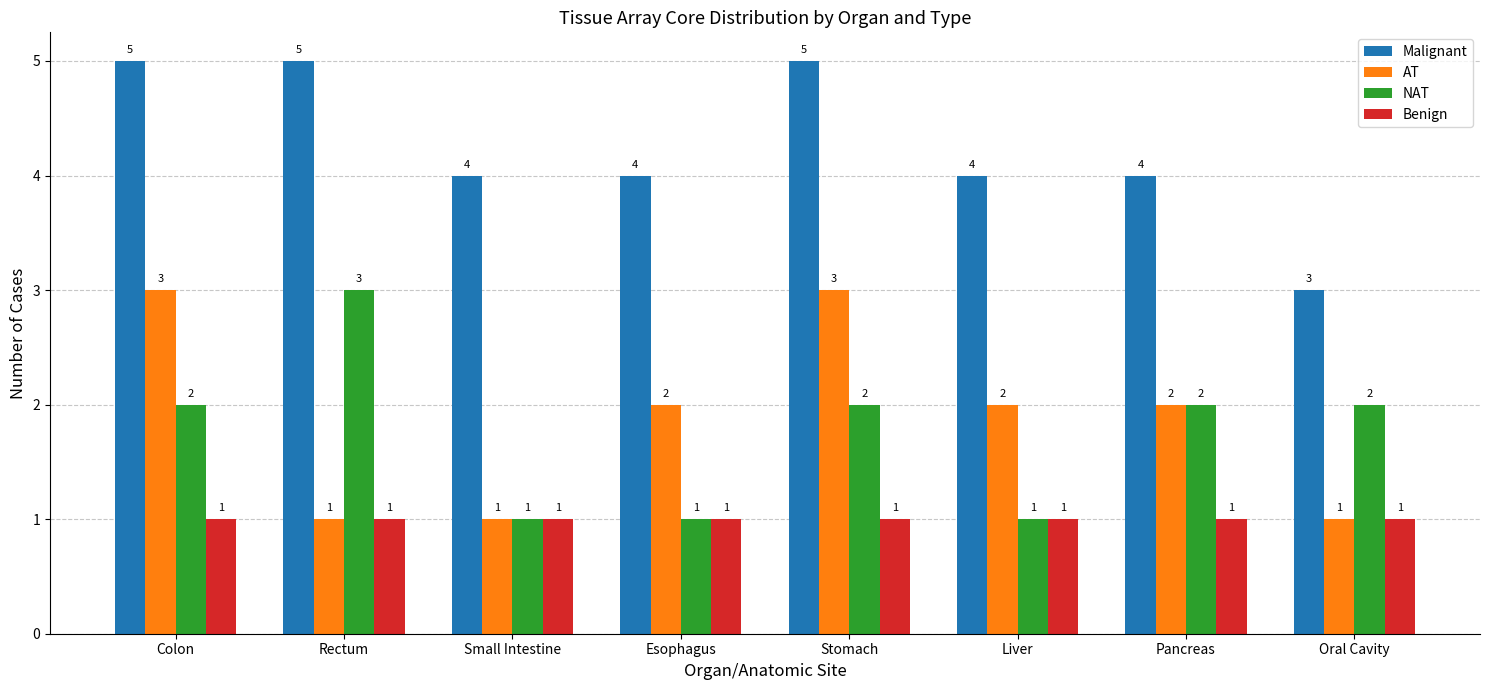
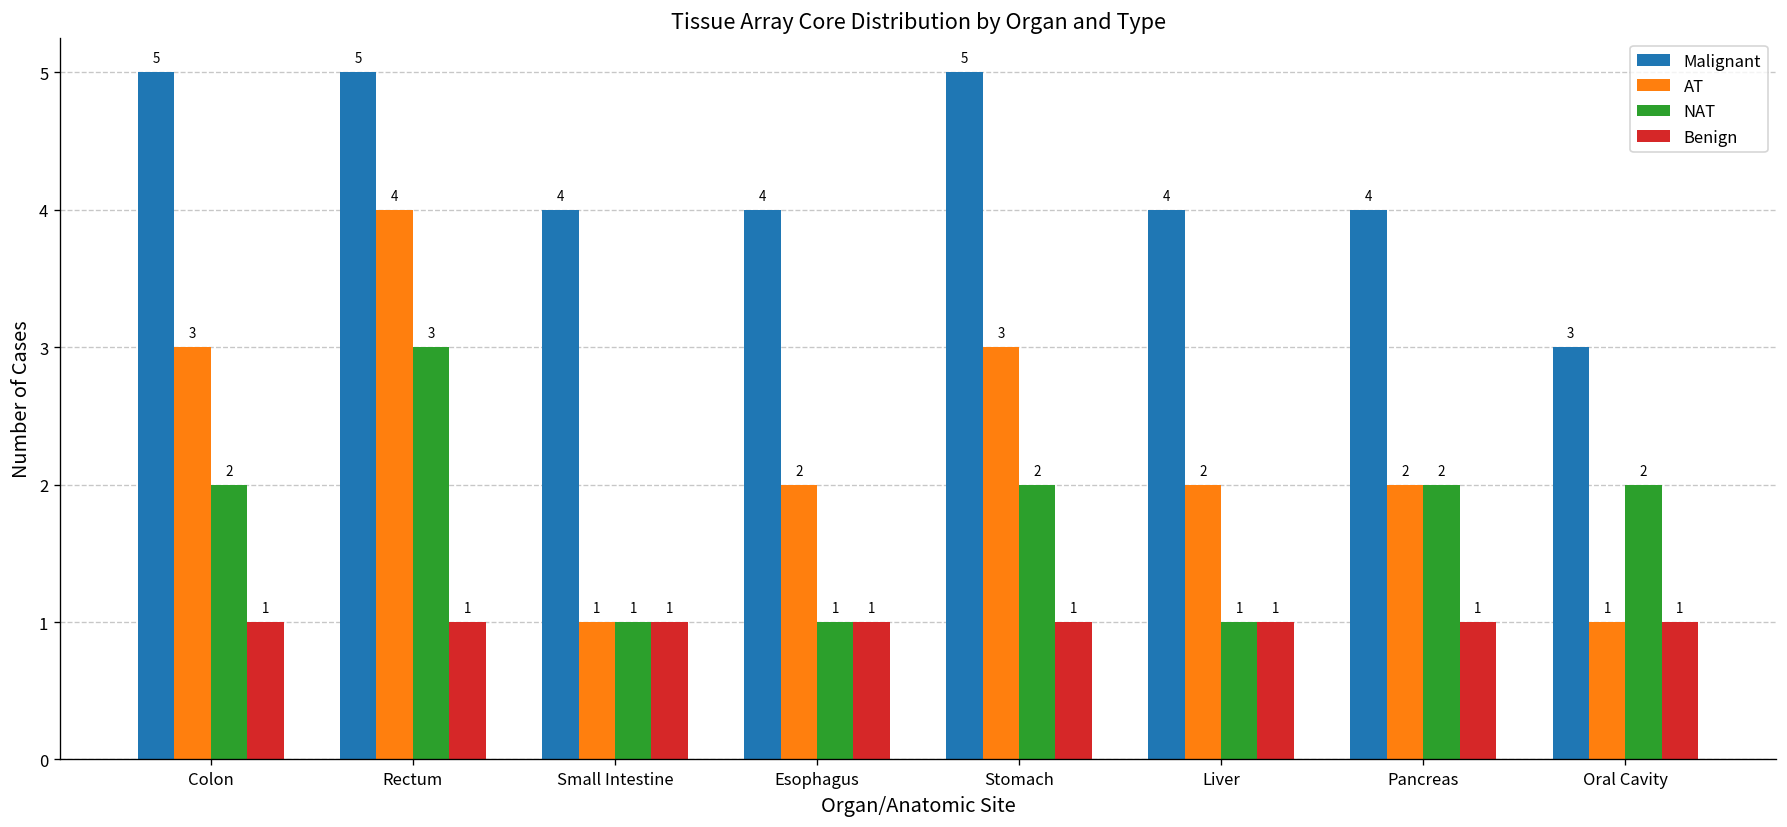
AT, Rectum: 1 -> 4
